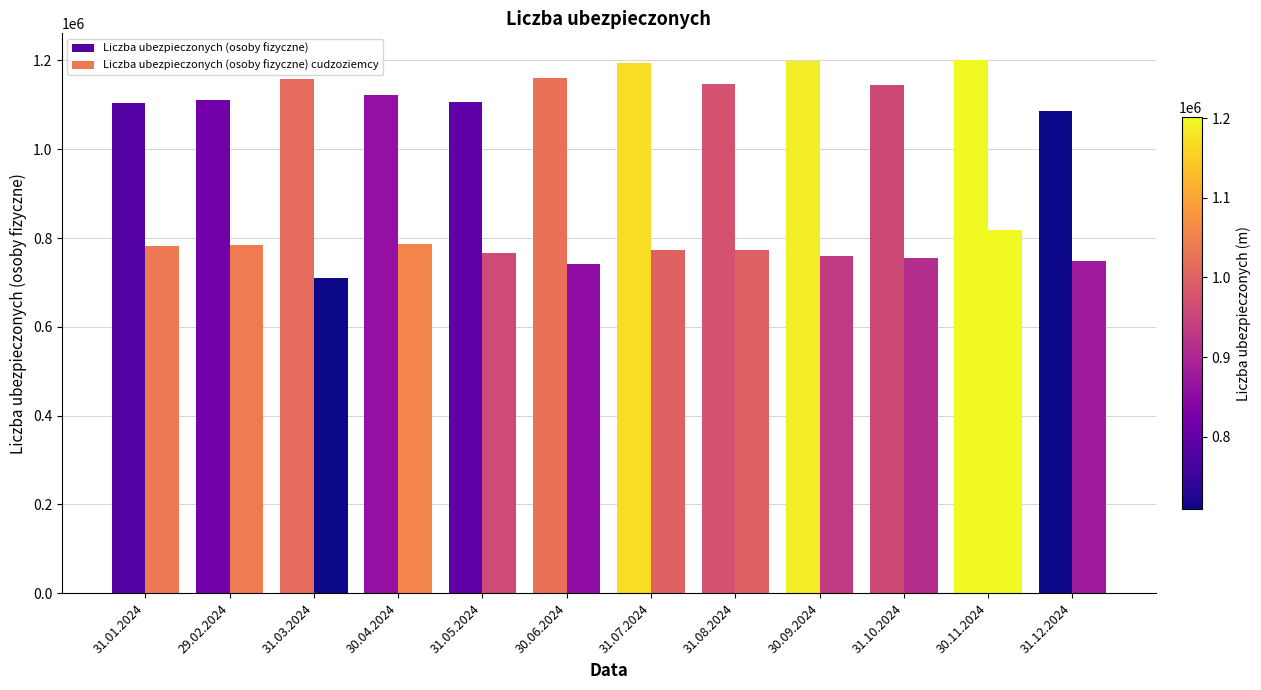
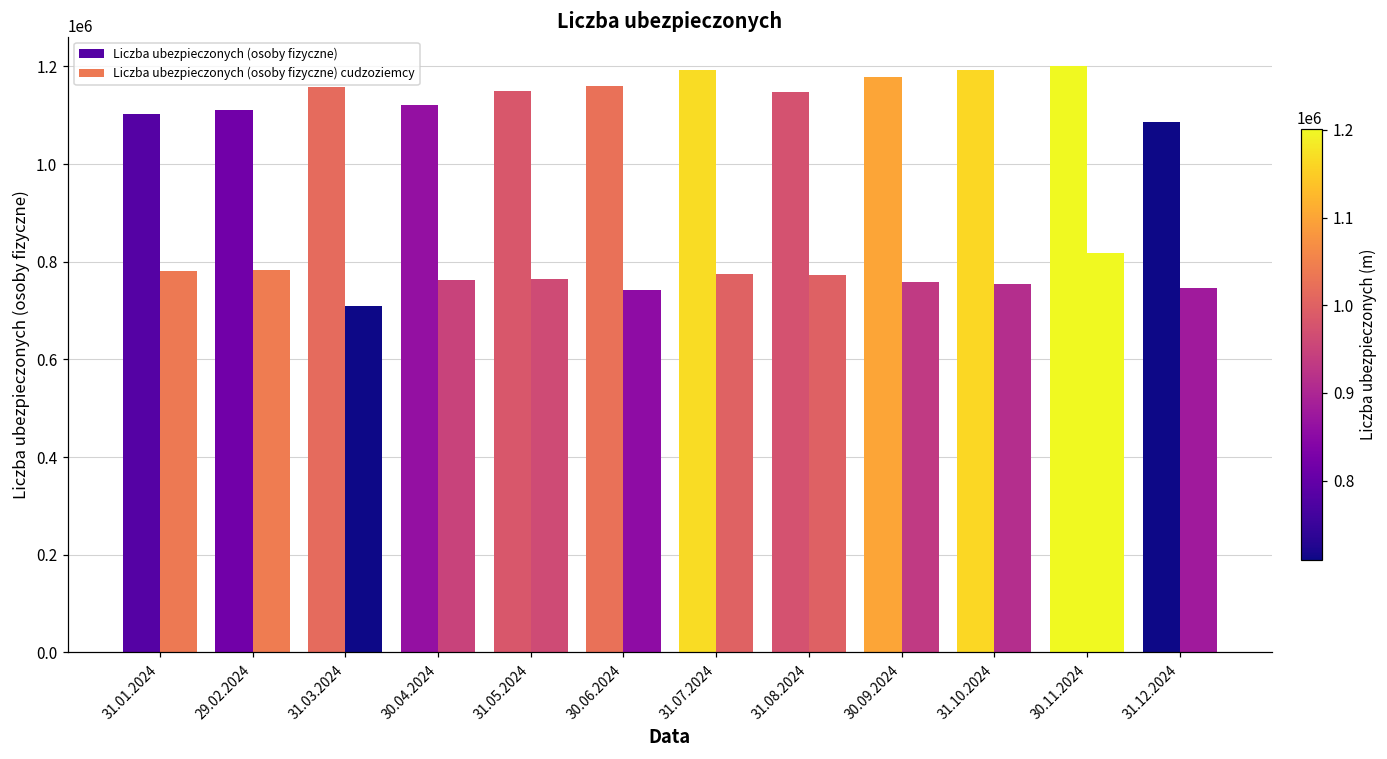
Liczba ubezpieczonych (osoby fizyczne) cudzoziemcy, 30.04.2024: 790000 -> 760000
Liczba ubezpieczonych (osoby fizyczne), 31.05.2024: 1110000 -> 1150000
Liczba ubezpieczonych (osoby fizyczne), 30.09.2024: 1200000 -> 1180000
Liczba ubezpieczonych (osoby fizyczne), 31.10.2024: 1140000 -> 1190000
